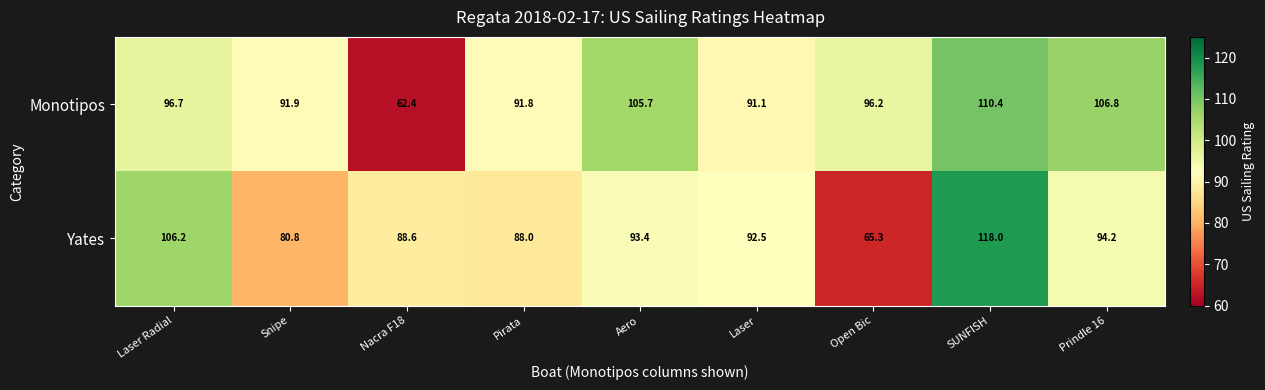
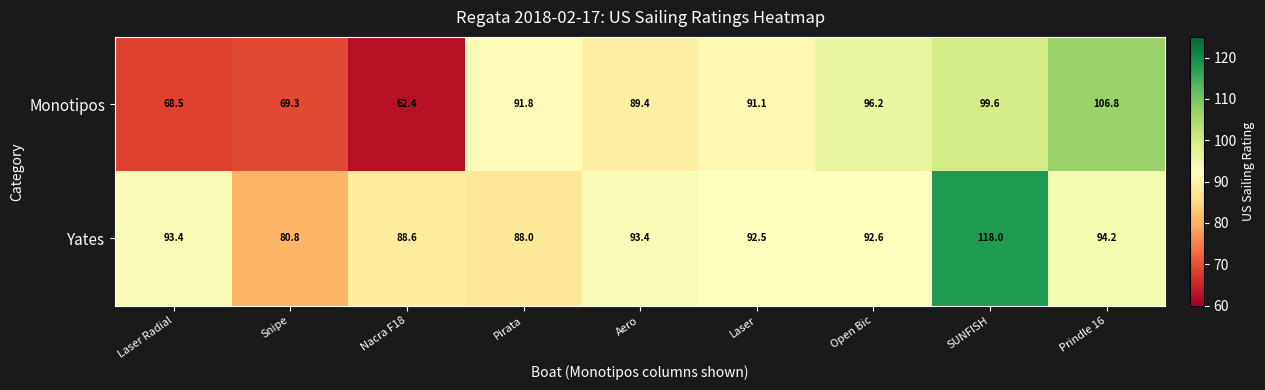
Monotipos, Laser Radial: 96.7 -> 68.5
Monotipos, Snipe: 91.9 -> 69.3
Monotipos, Aero: 105.7 -> 89.4
Monotipos, SUNFISH: 110.4 -> 99.6
Yates, Laser Radial: 106.2 -> 93.4
Yates, Open Bic: 65.3 -> 92.6
